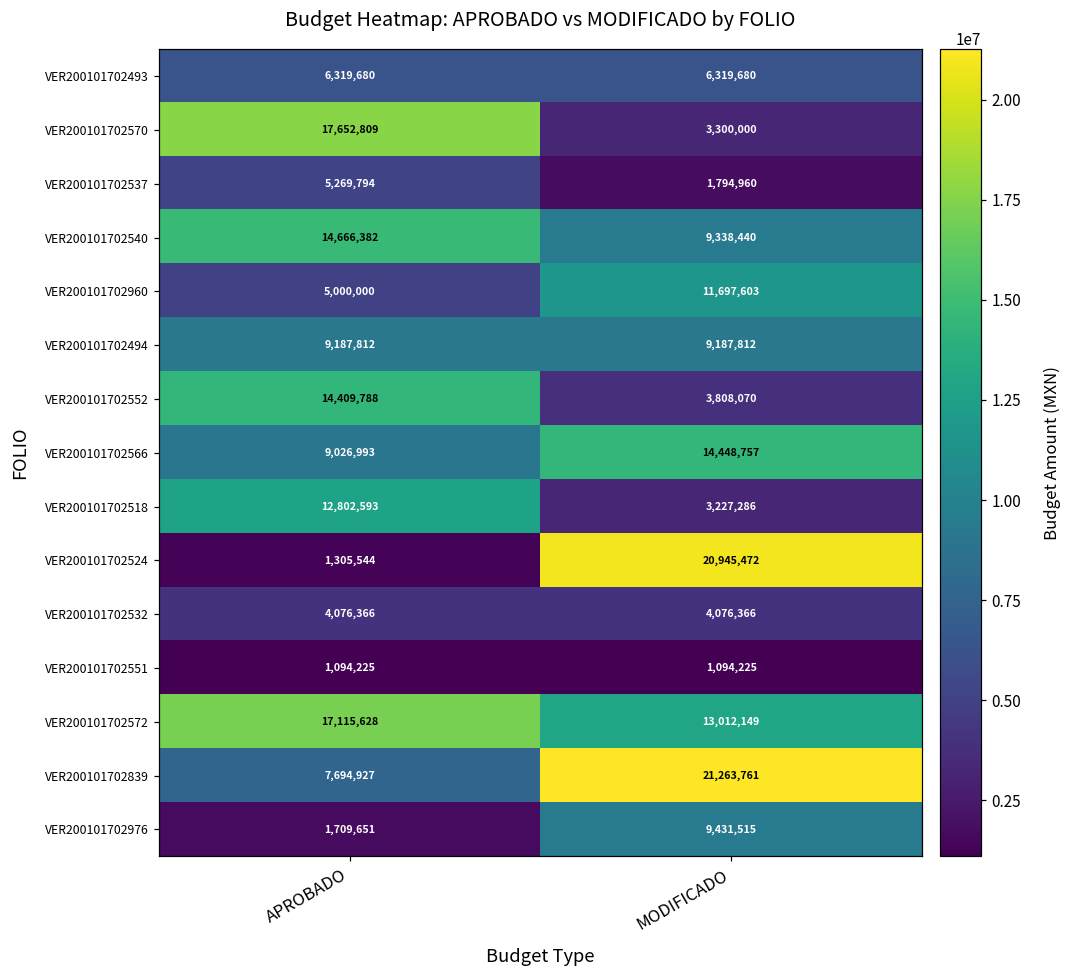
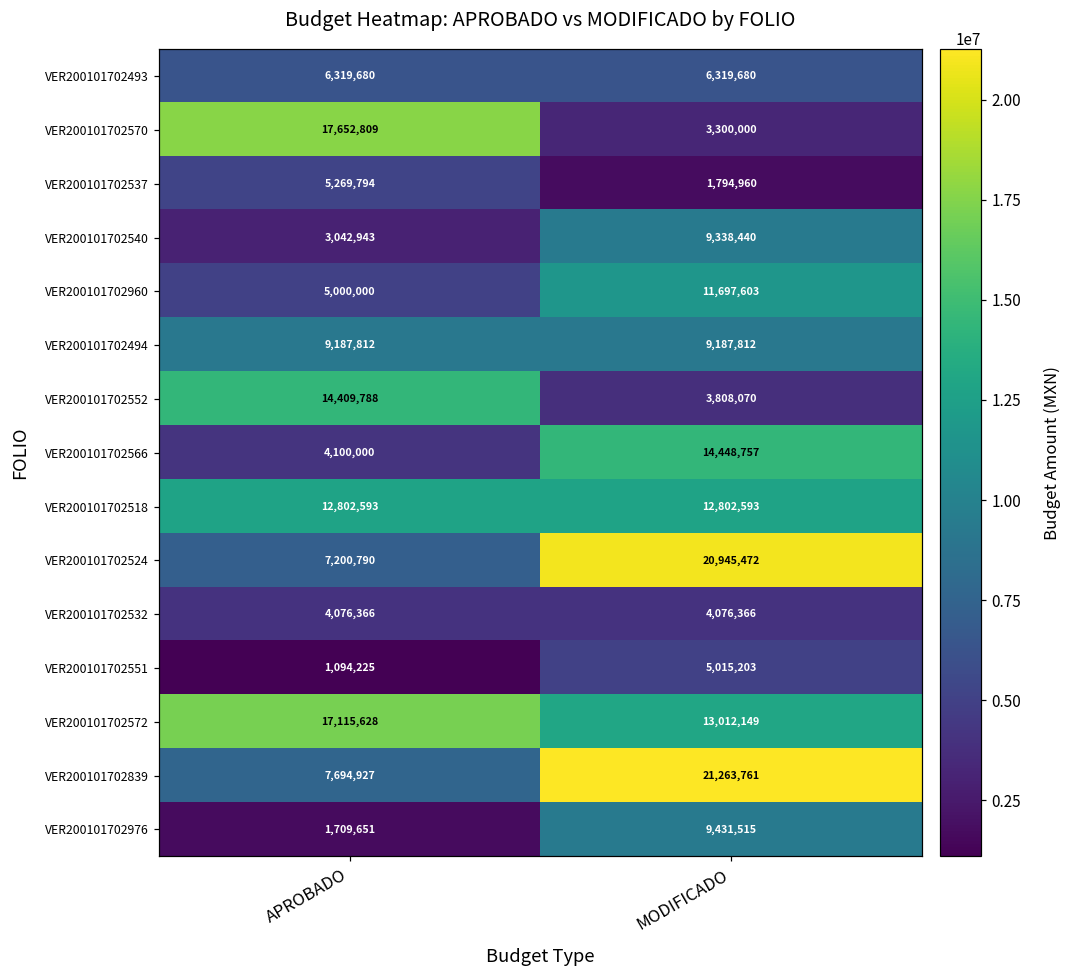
VER200101702540, APROBADO: 14,666,382 -> 3,042,943
VER200101702566, APROBADO: 9,026,993 -> 4,100,000
VER200101702518, MODIFICADO: 3,227,286 -> 12,802,593
VER200101702524, APROBADO: 1,305,544 -> 7,200,790
VER200101702551, MODIFICADO: 1,094,225 -> 5,015,203
